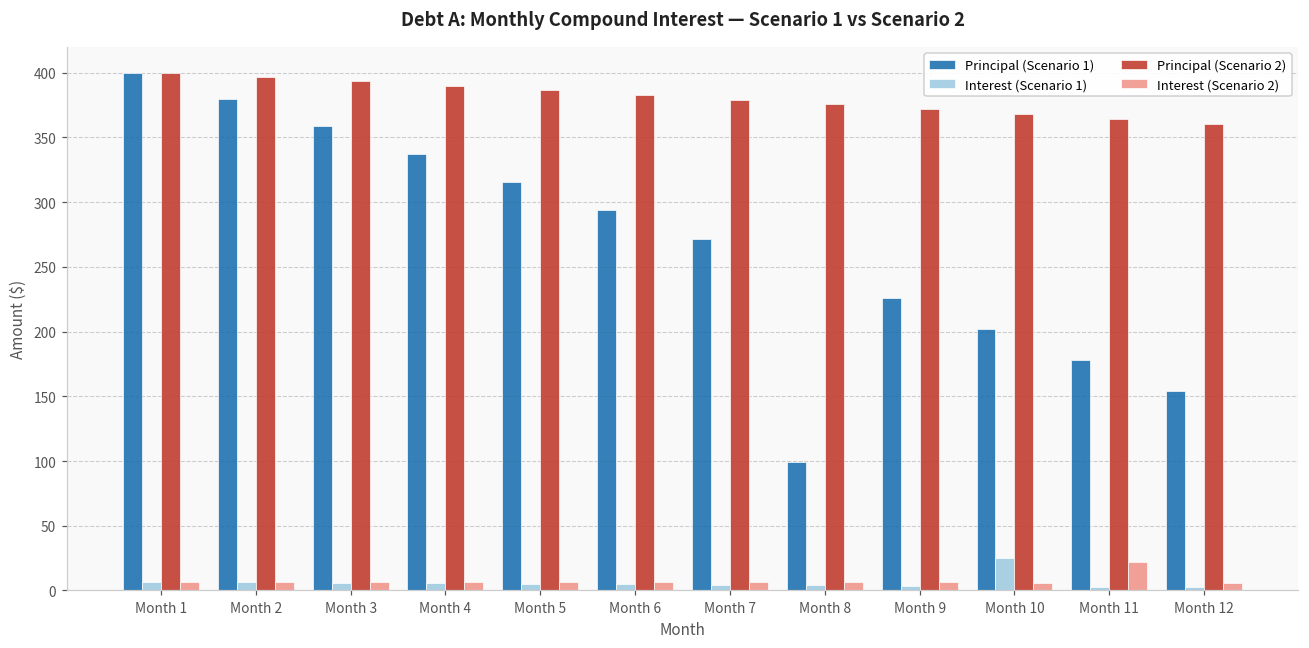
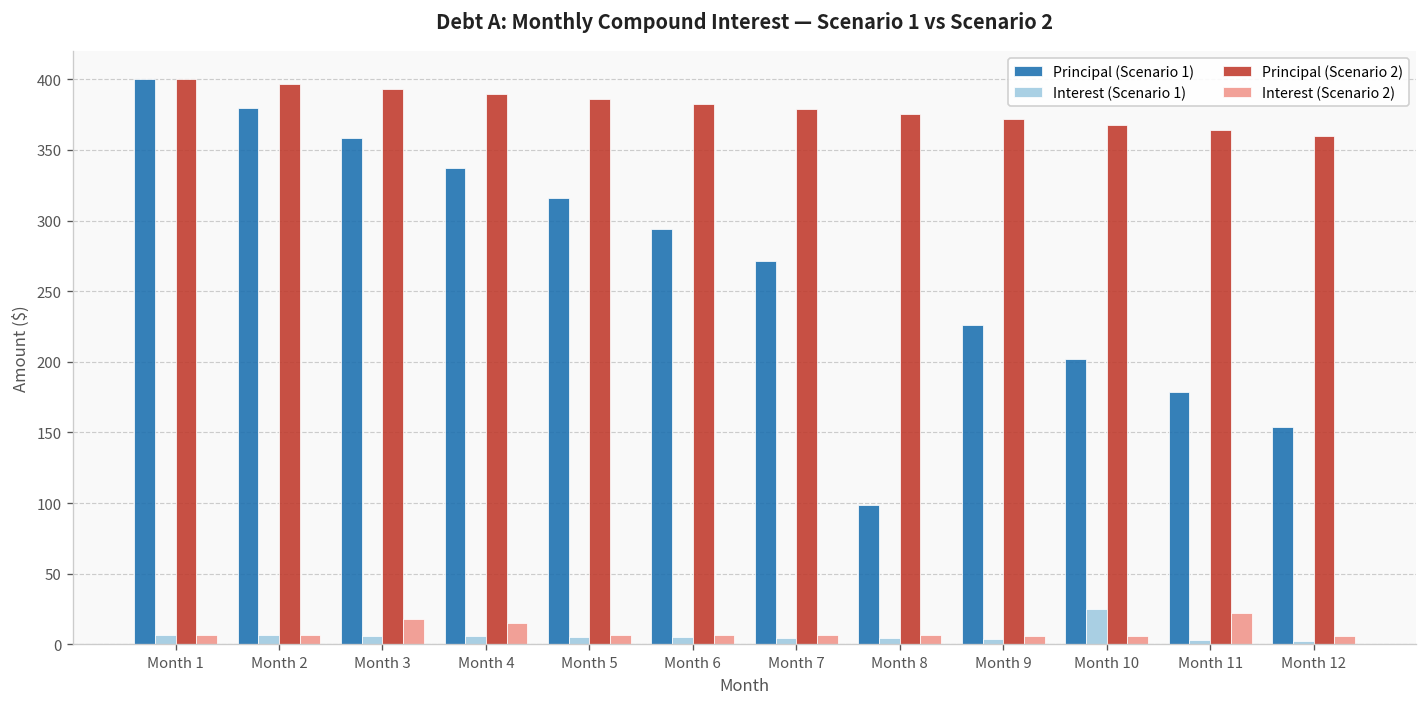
Interest (Scenario 2), Month 3: 7 -> 18
Interest (Scenario 2), Month 4: 6 -> 15
